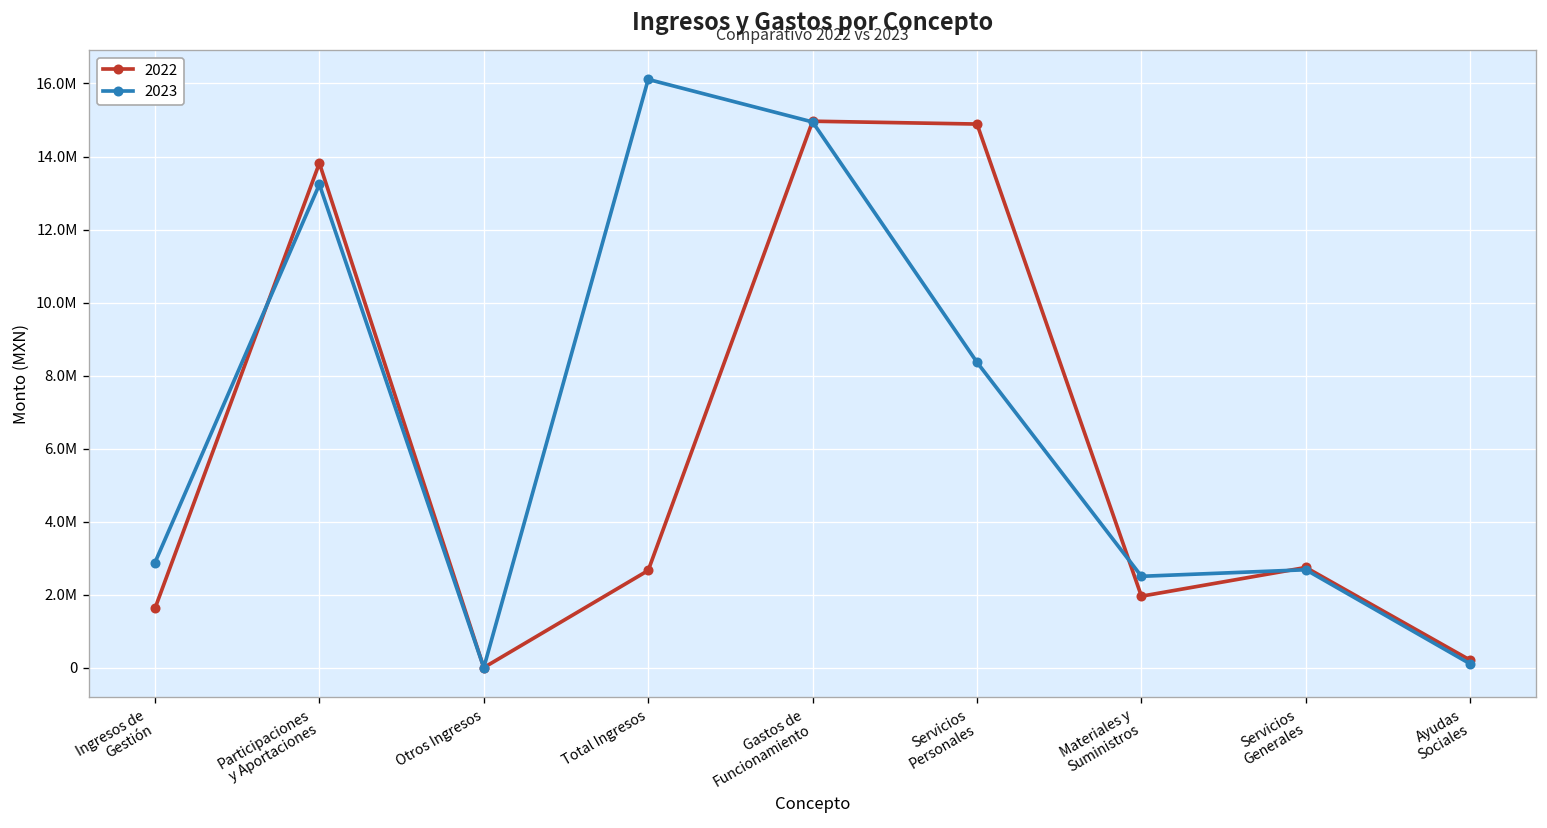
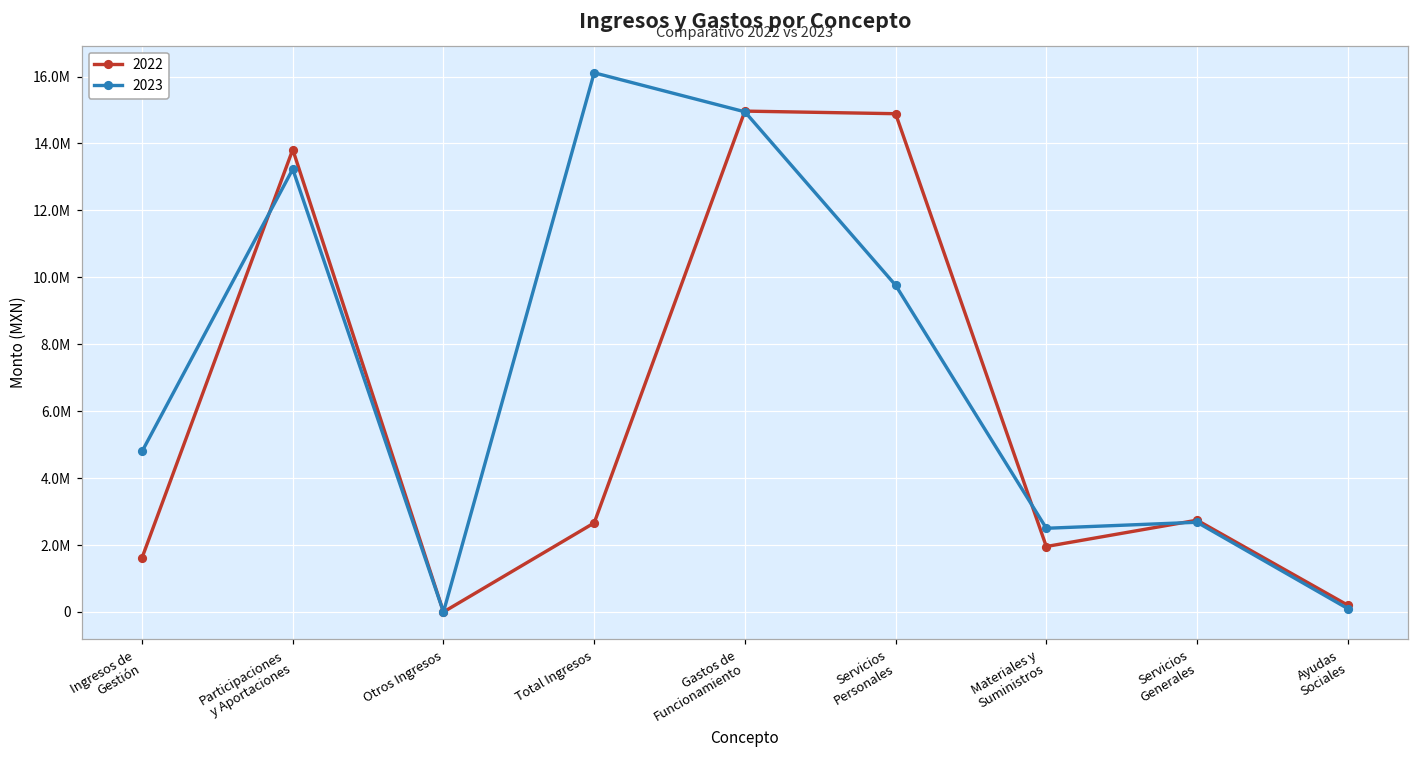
2023, Ingresos de Gestión: 2900000 -> 4800000
2023, Servicios Personales: 8400000 -> 9800000
